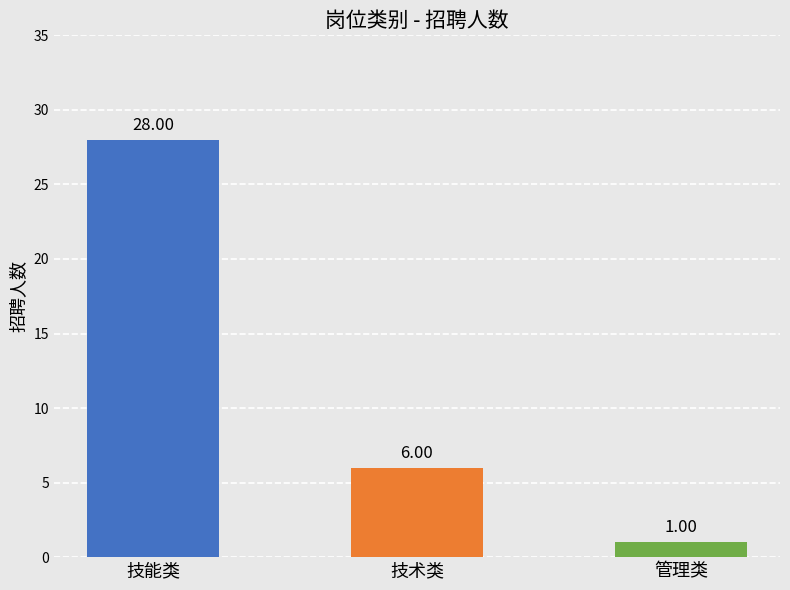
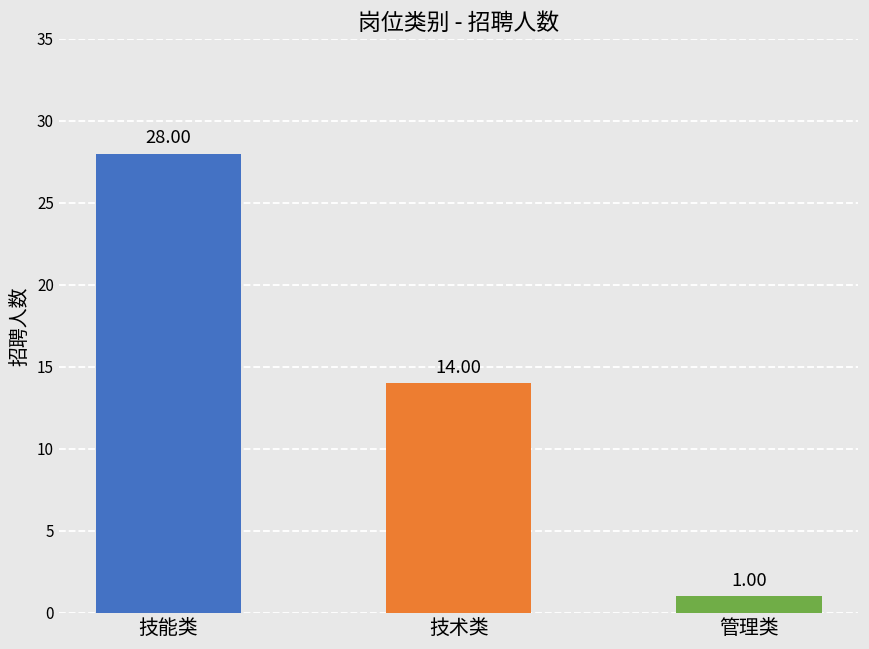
技术类: 6.00 -> 14.00
